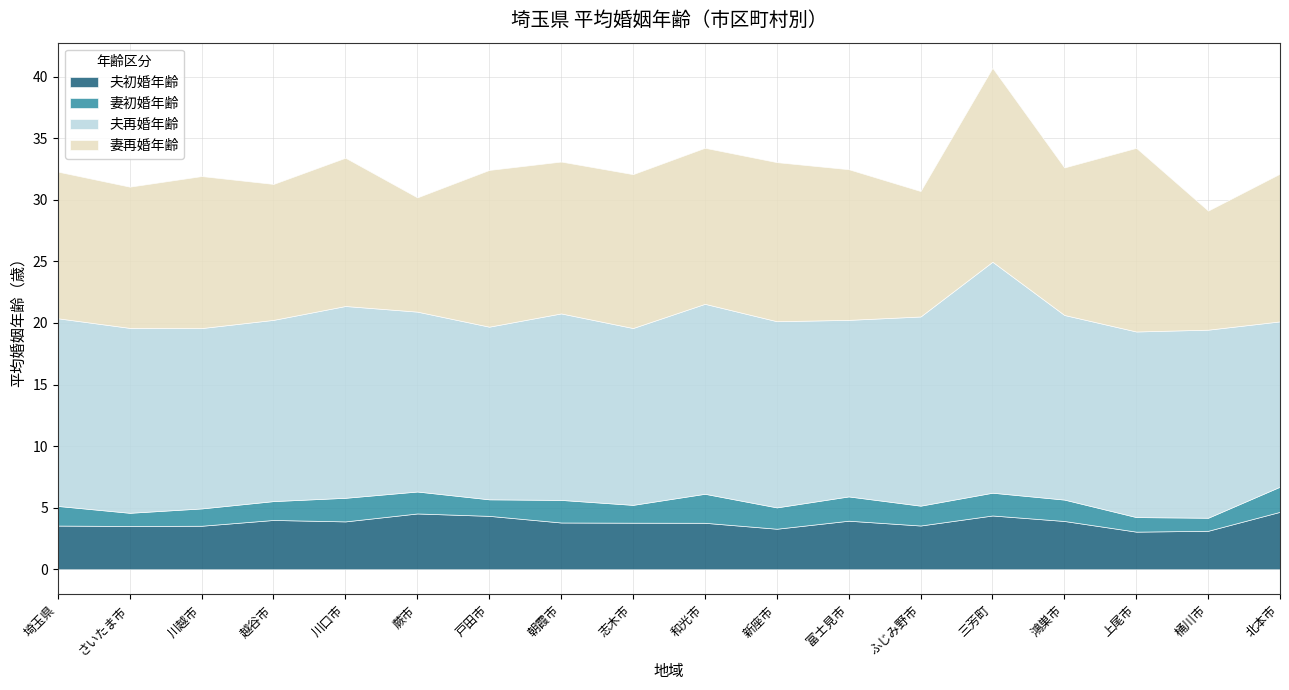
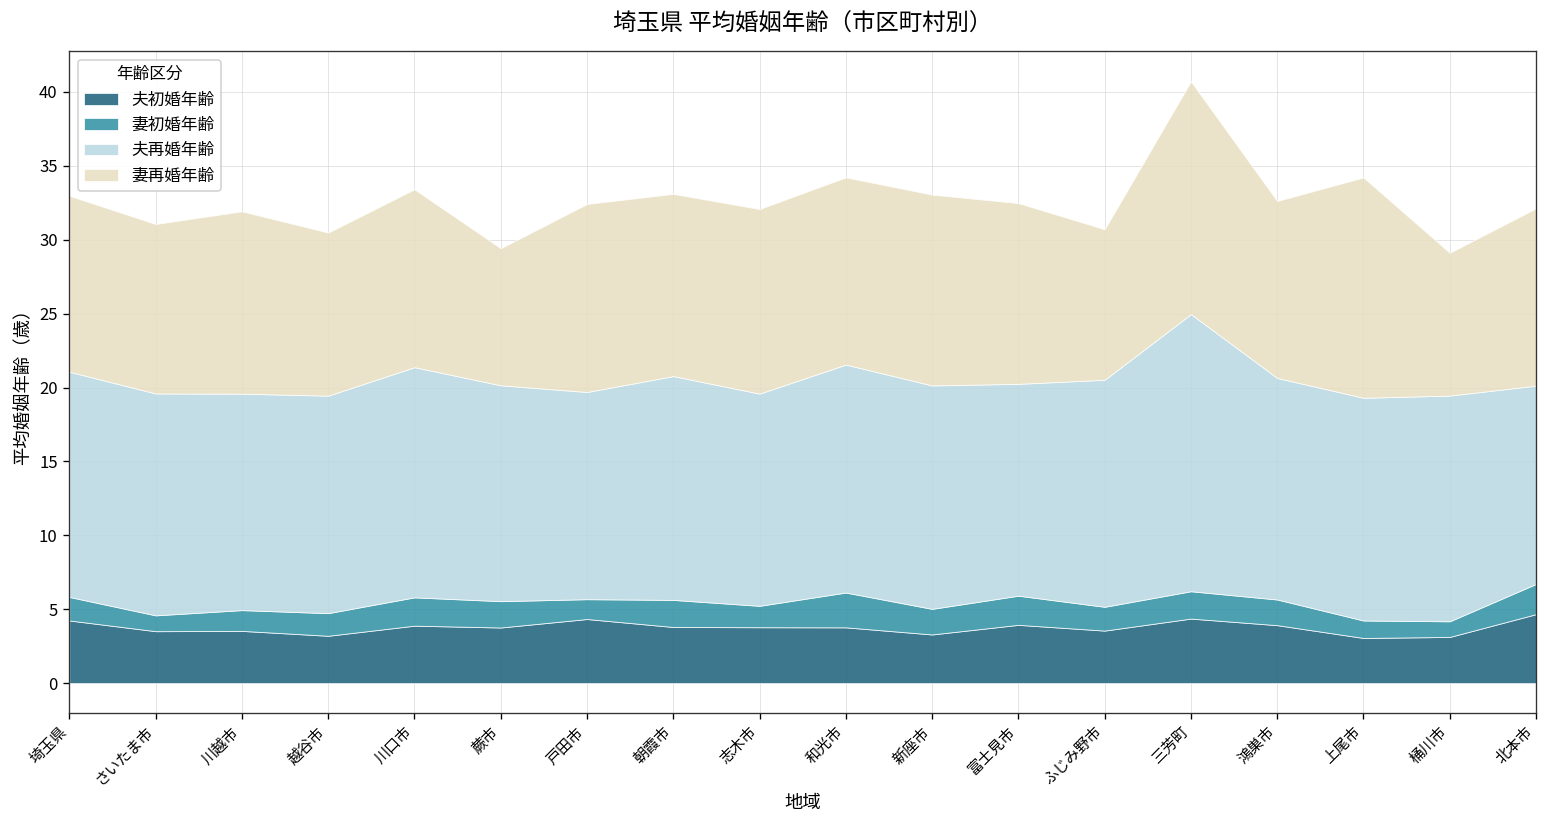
夫初婚年齢, 埼玉県: 3.5 -> 4.2
夫初婚年齢, 越谷市: 4.0 -> 3.2
夫初婚年齢, 蕨市: 4.5 -> 3.8
